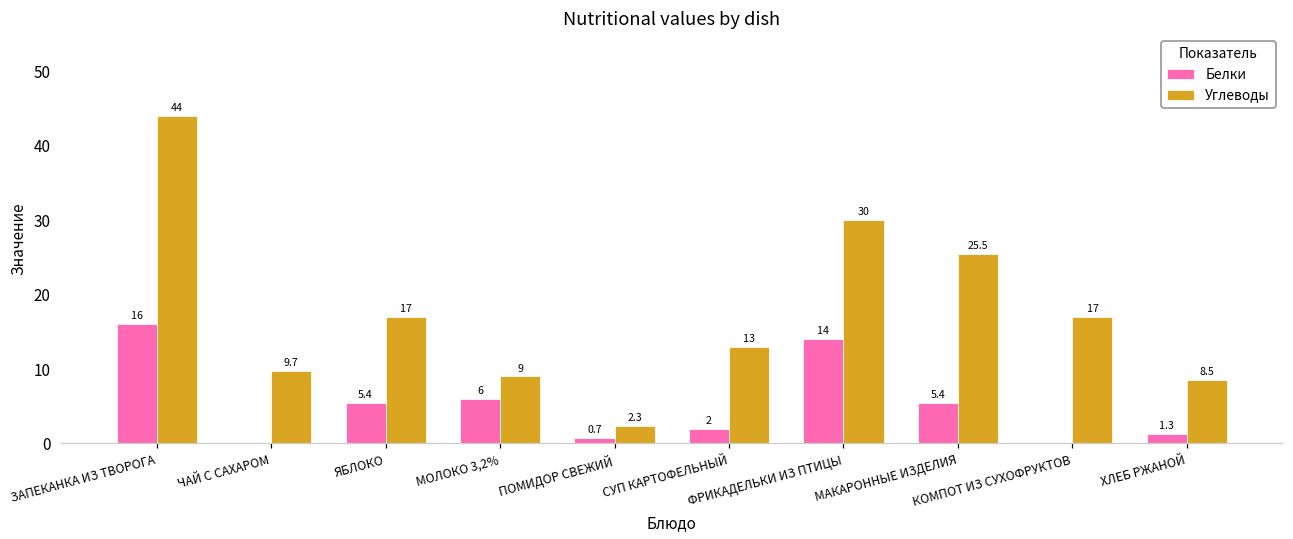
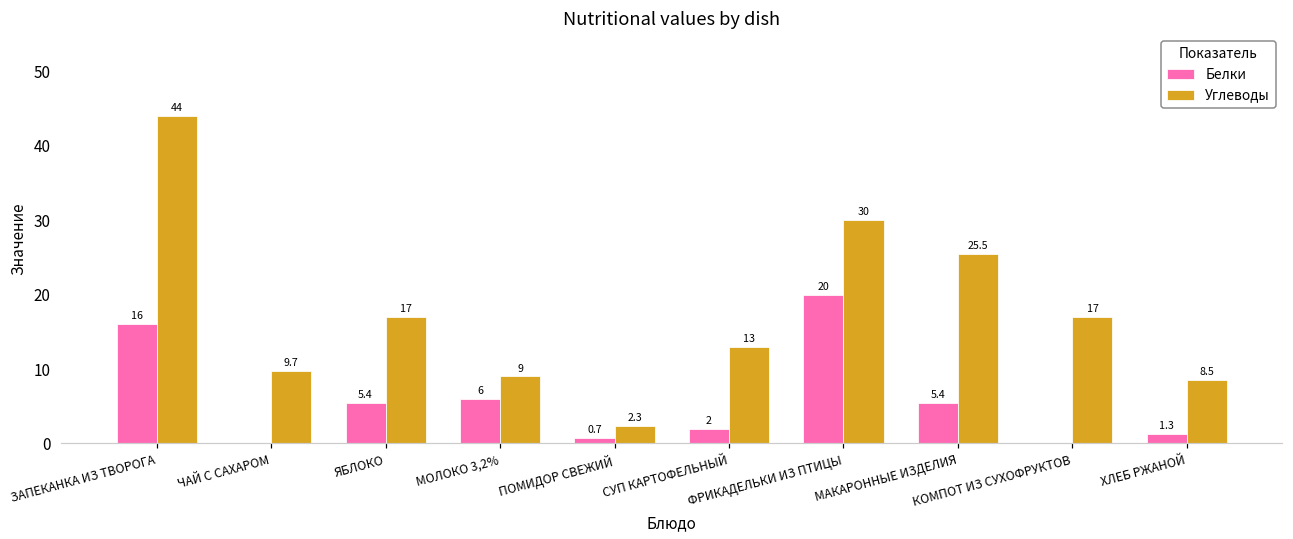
Белки, ФРИКАДЕЛЬКИ ИЗ ПТИЦЫ: 14 -> 20
